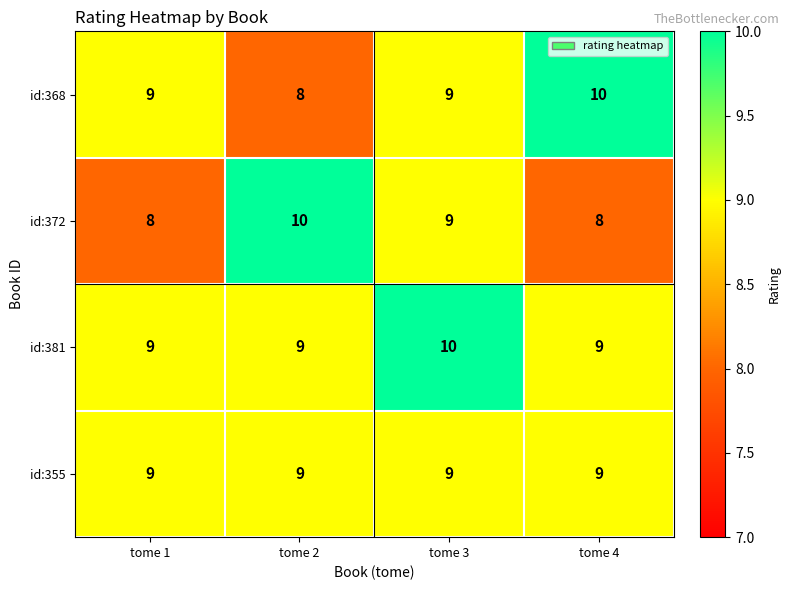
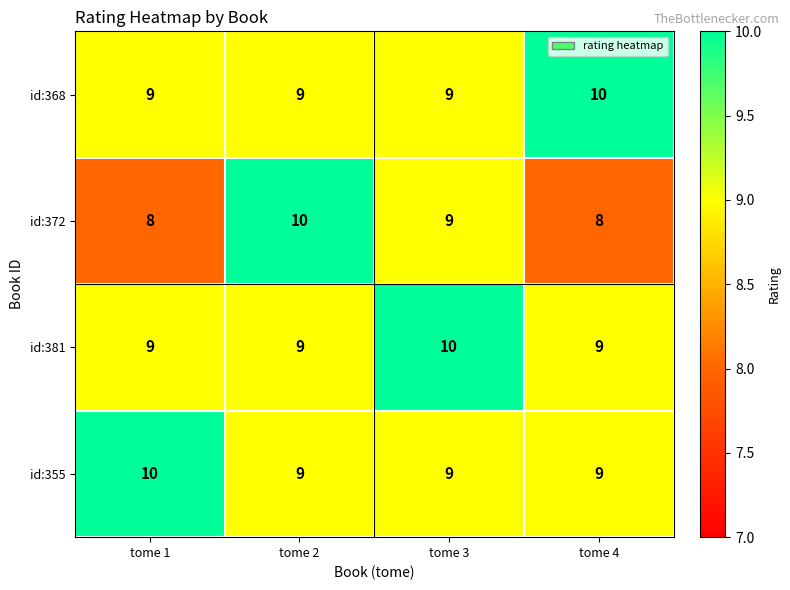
id:368, tome 2: 8 -> 9
id:355, tome 1: 9 -> 10
